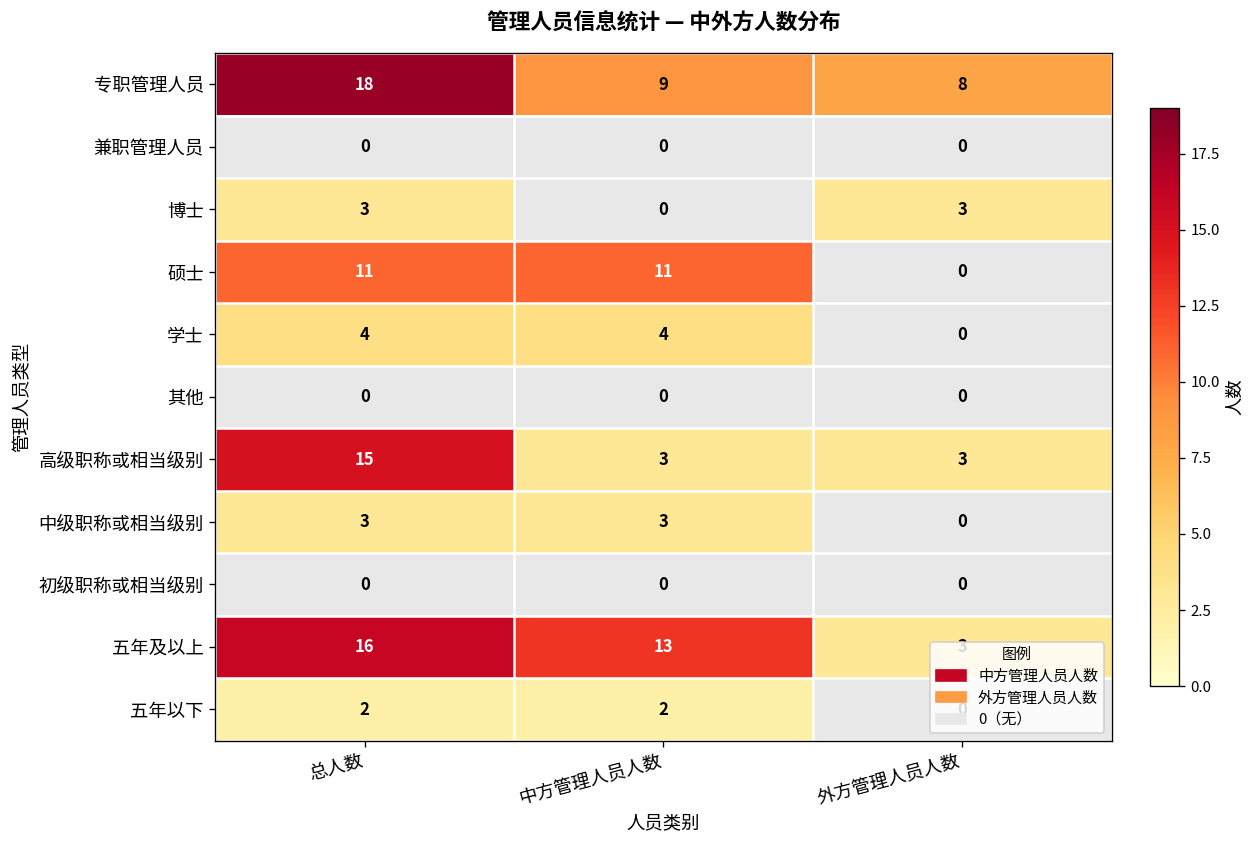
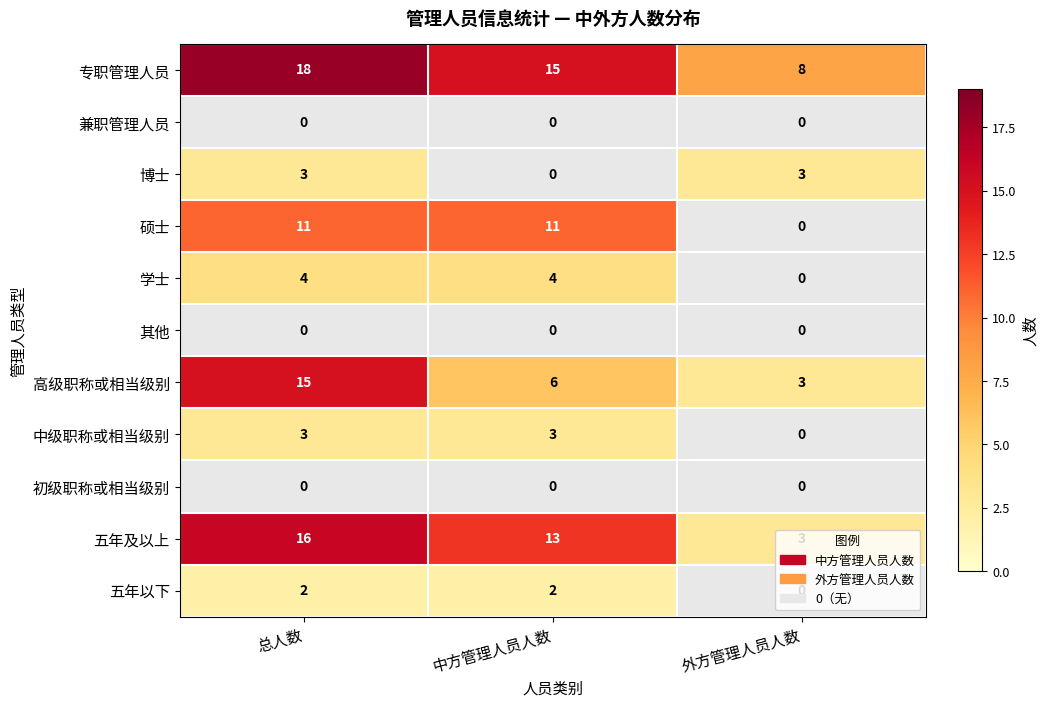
专职管理人员, 中方管理人员人数: 9 -> 15
高级职称或相当级别, 中方管理人员人数: 3 -> 6
